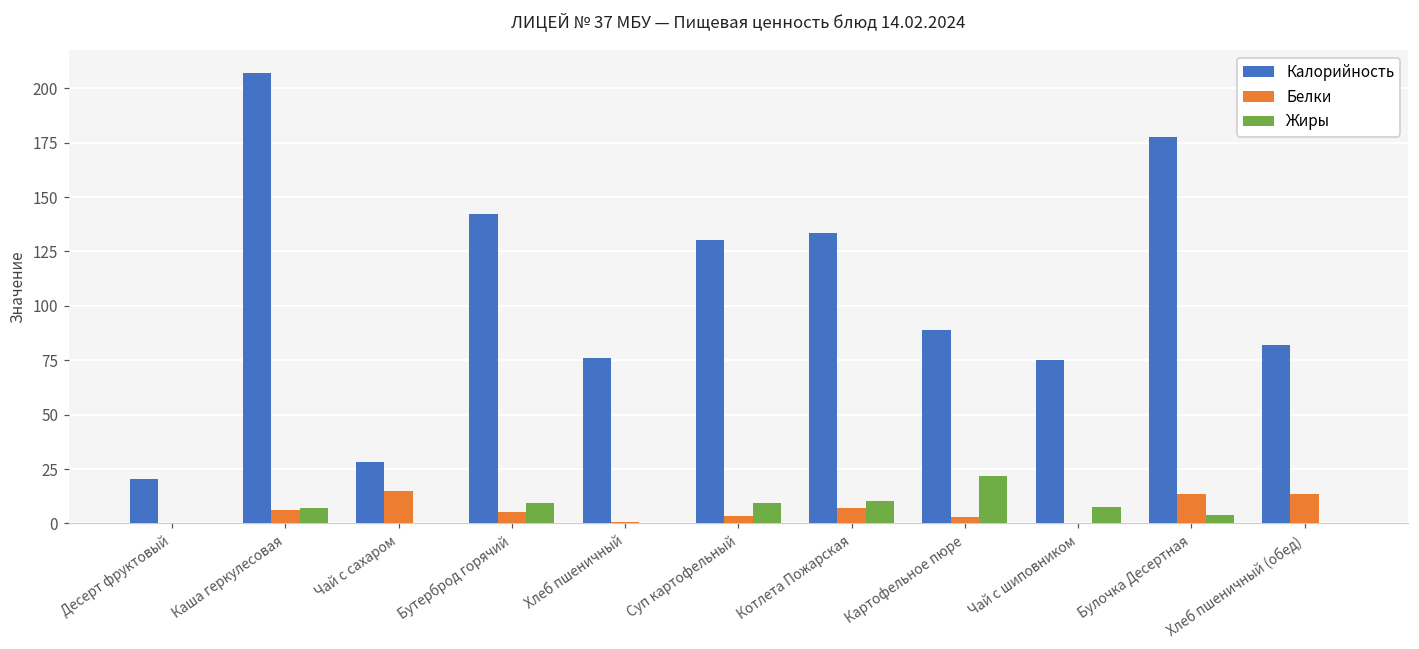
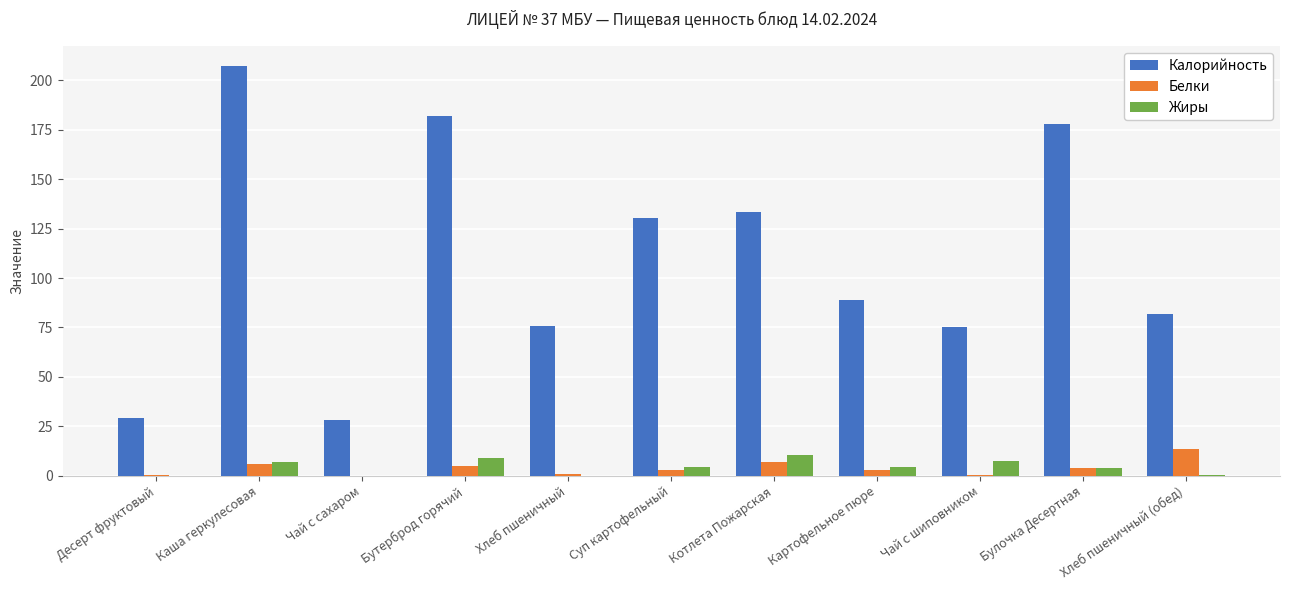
Калорийность, Десерт фруктовый: 21 -> 29
Белки, Чай с сахаром: 15 -> 0
Калорийность, Бутерброд горячий: 142 -> 182
Жиры, Суп картофельный: 9 -> 5
Жиры, Картофельное пюре: 22 -> 4
Белки, Булочка Десертная: 13 -> 4
